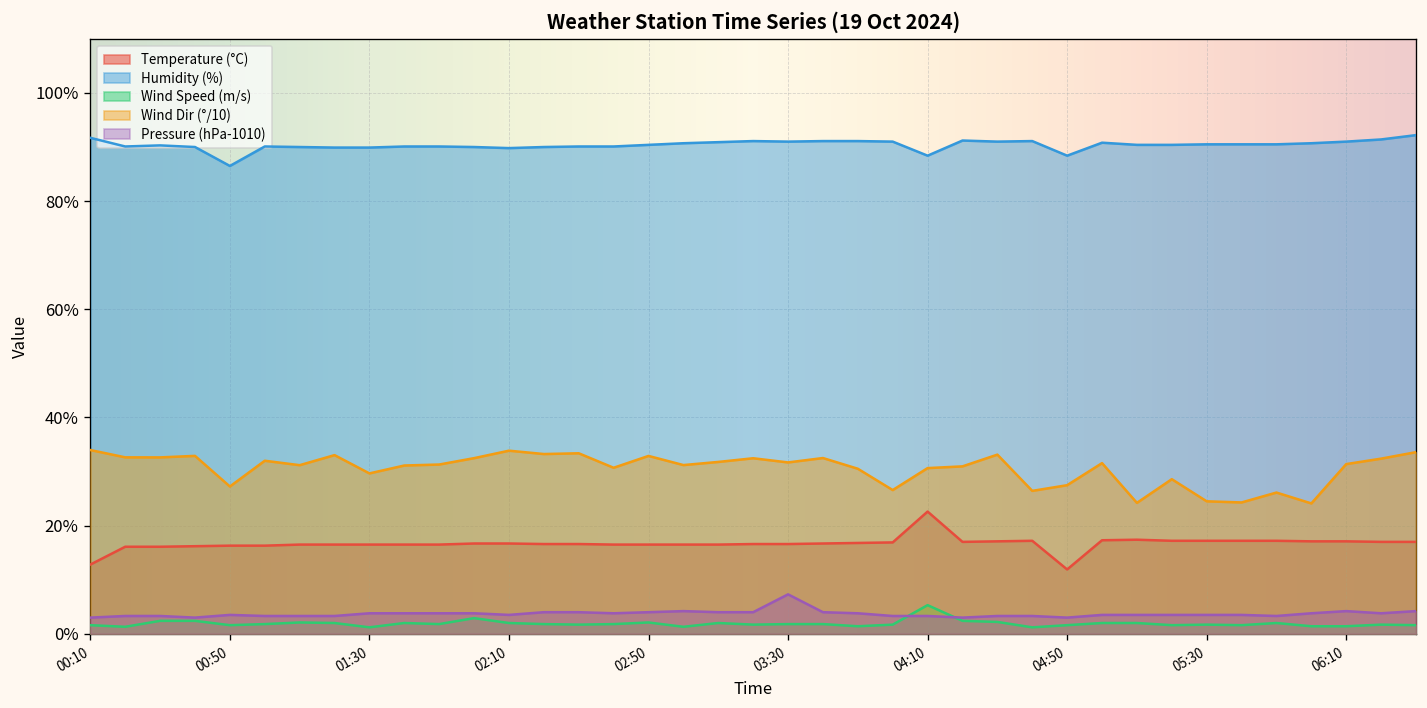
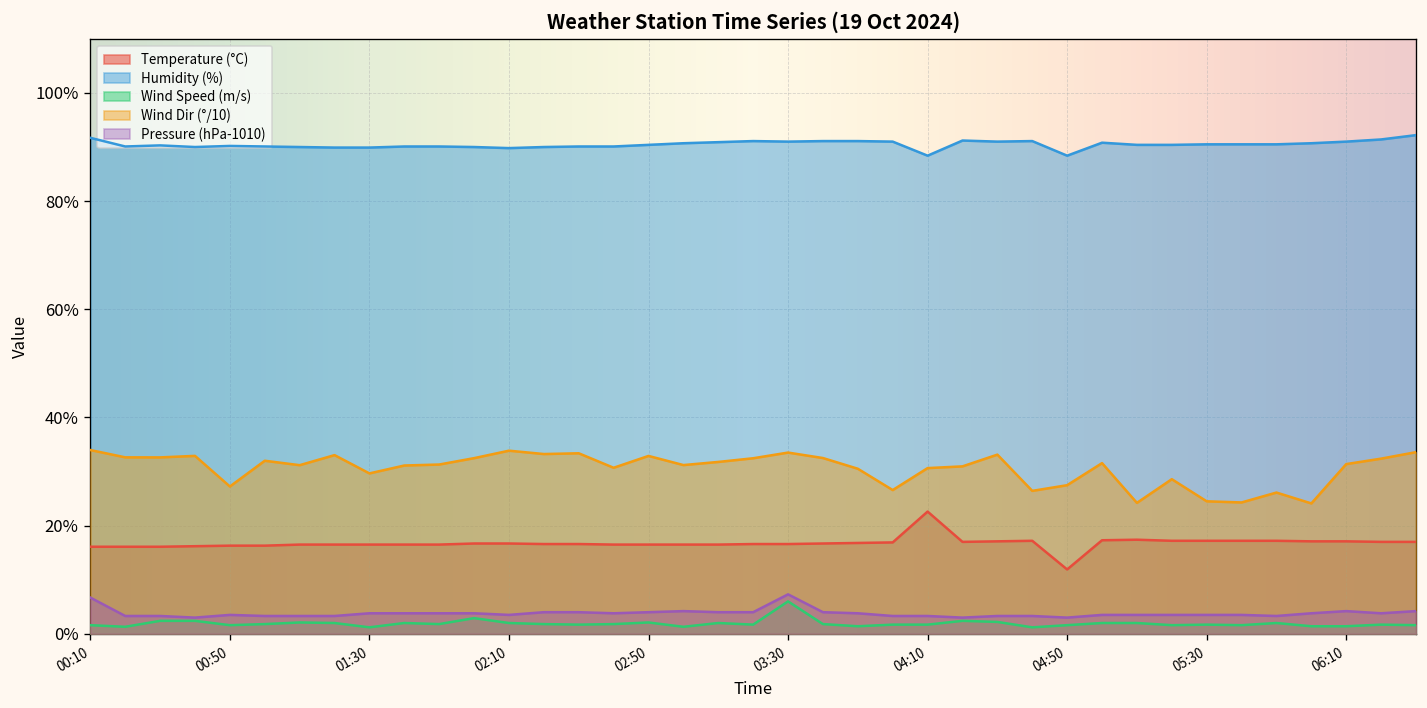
Temperature (°C), 00:10: 13% -> 16%
Pressure (hPa-1010), 00:10: 3% -> 7%
Humidity (%), 00:50: 87% -> 90%
Wind Speed (m/s), 03:30: 2% -> 6%
Wind Dir (°/10), 03:30: 32% -> 34%
Wind Speed (m/s), 04:10: 5% -> 2%
